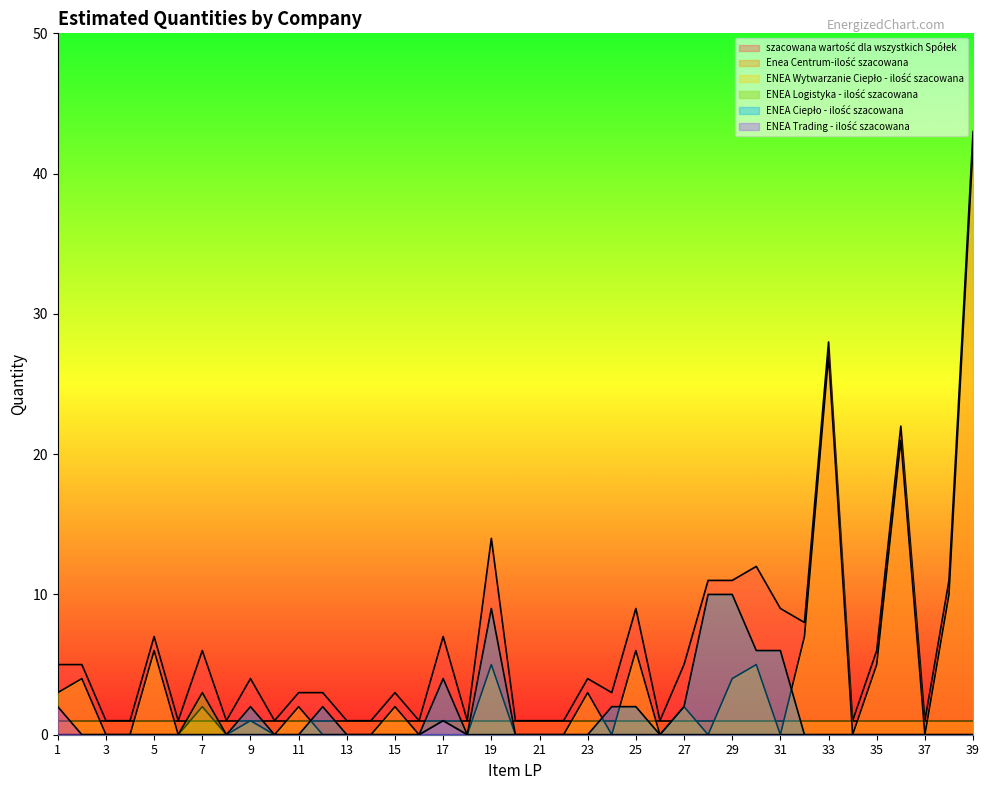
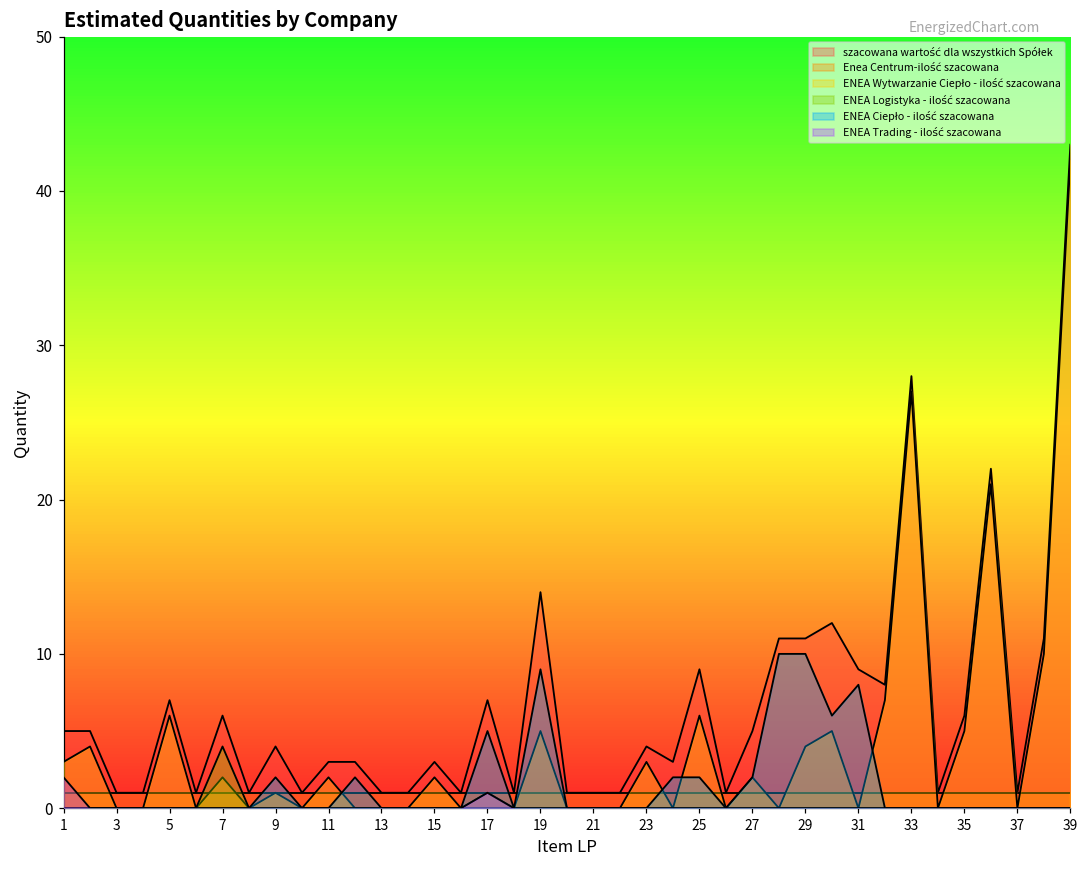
ENEA Logistyka - ilość szacowana, 7: 3 -> 4
ENEA Ciepło - ilość szacowana, 17: 4 -> 5
ENEA Ciepło - ilość szacowana, 31: 6 -> 8
